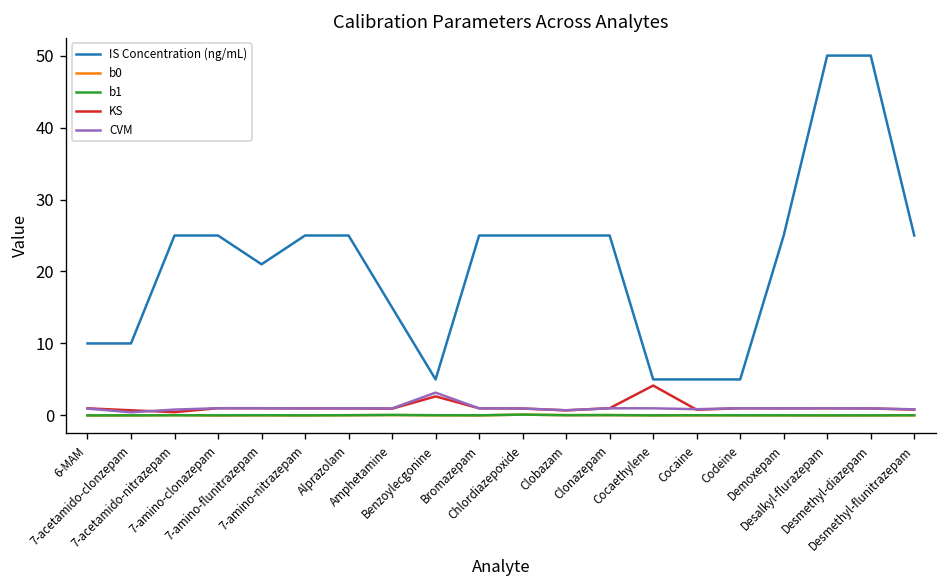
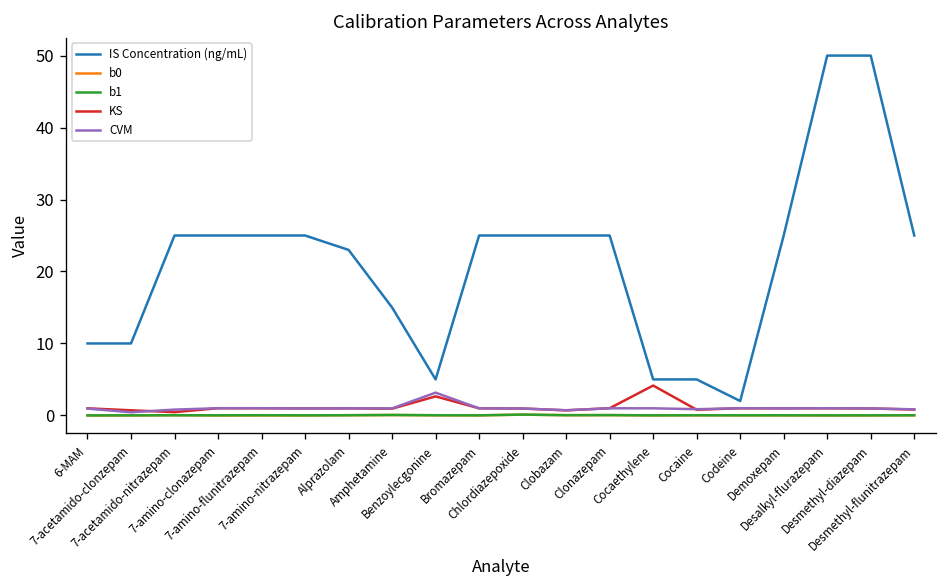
IS Concentration (ng/mL), 7-amino-flunitrazepam: 21 -> 25
IS Concentration (ng/mL), Alprazolam: 25 -> 23
IS Concentration (ng/mL), Codeine: 5 -> 2
